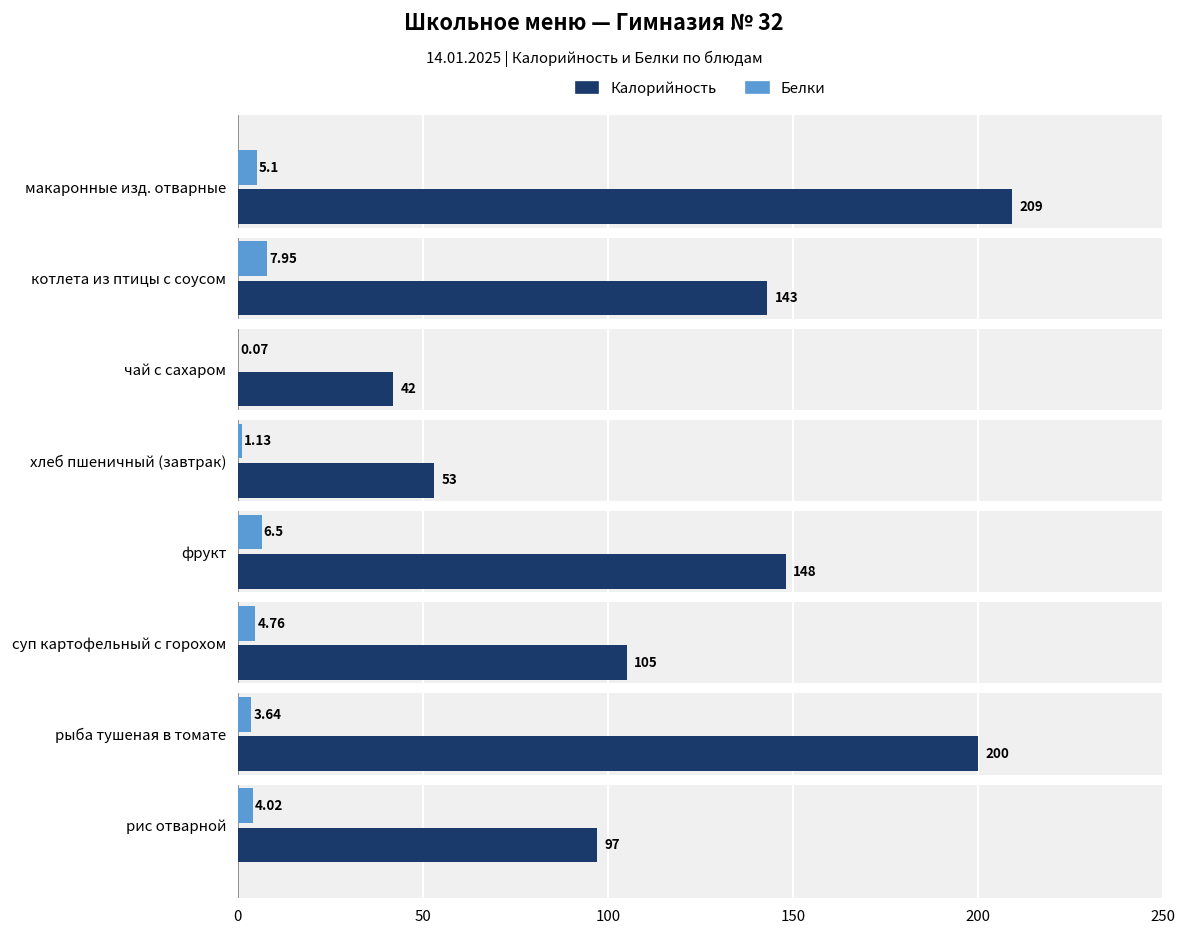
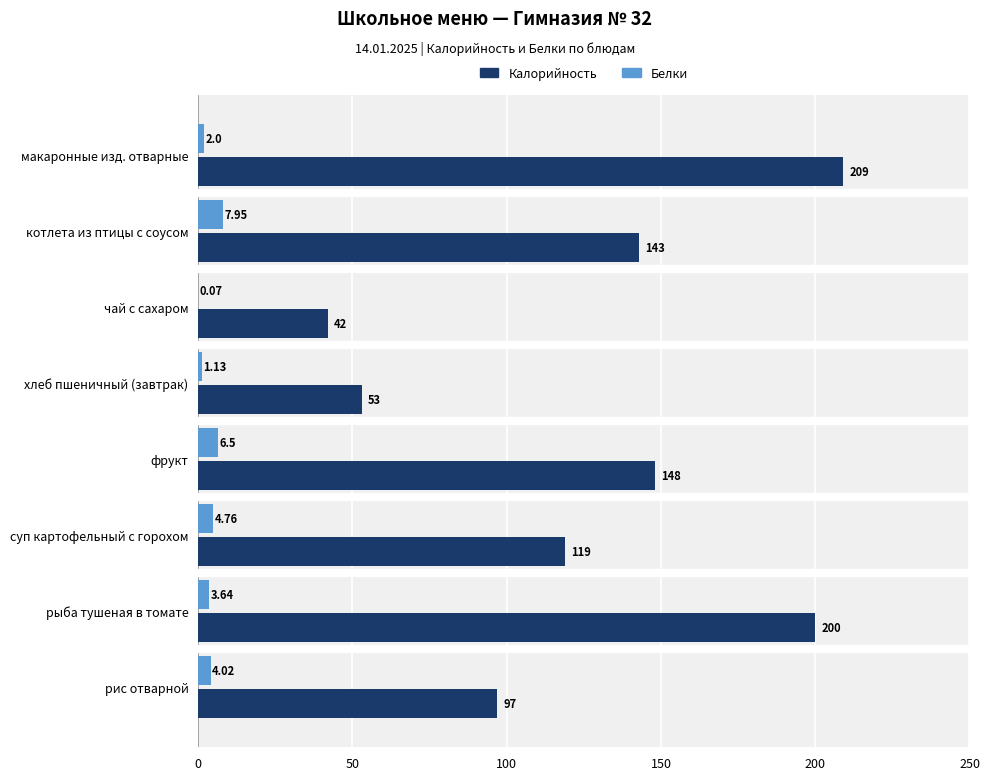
Белки, макаронные изд. отварные: 5.1 -> 2.0
Калорийность, суп картофельный с горохом: 105 -> 119
